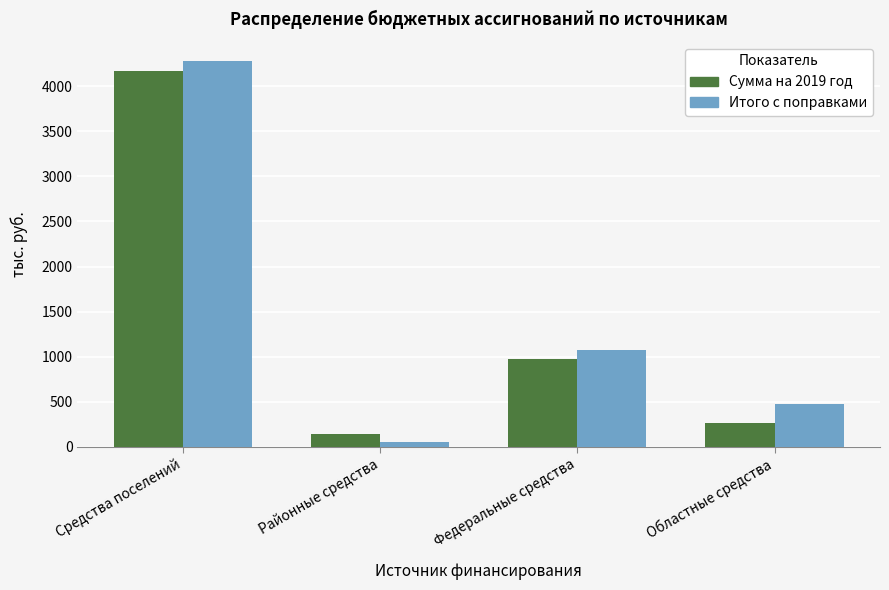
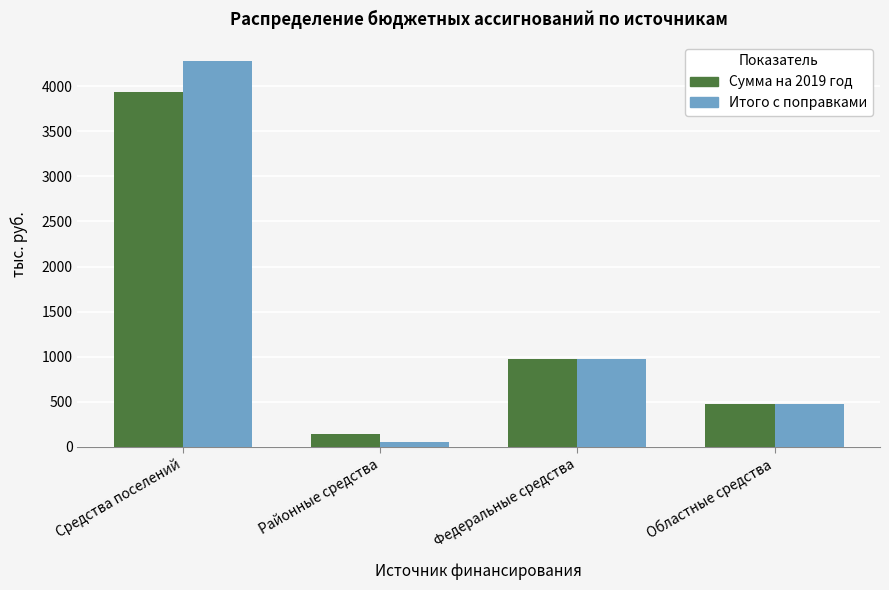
Сумма на 2019 год, Средства поселений: 4200 -> 3900
Итого с поправками, Федеральные средства: 1100 -> 1000
Сумма на 2019 год, Областные средства: 300 -> 500
